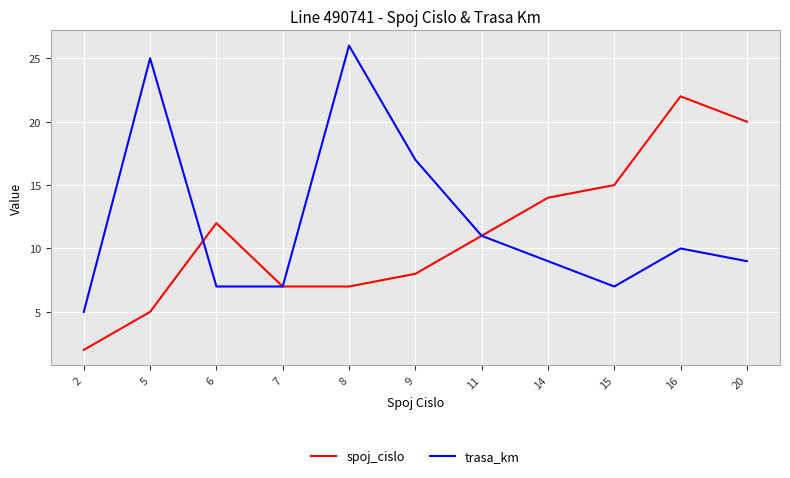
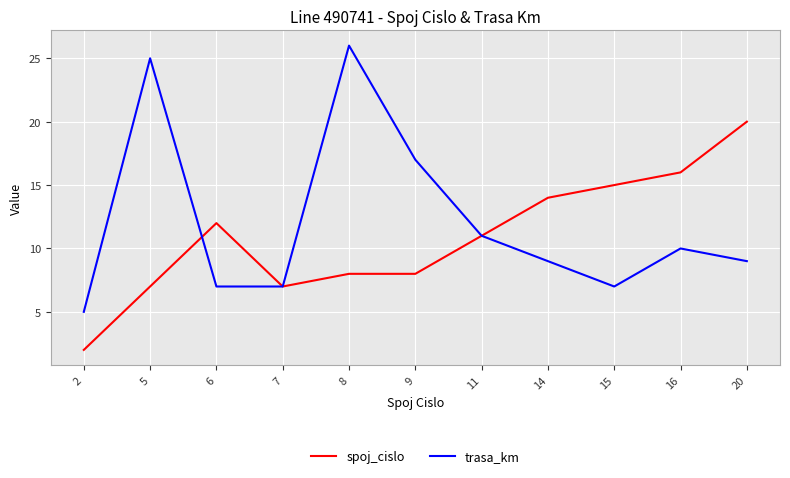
spoj_cislo, 5: 5 -> 7
spoj_cislo, 8: 7 -> 8
spoj_cislo, 16: 22 -> 16
